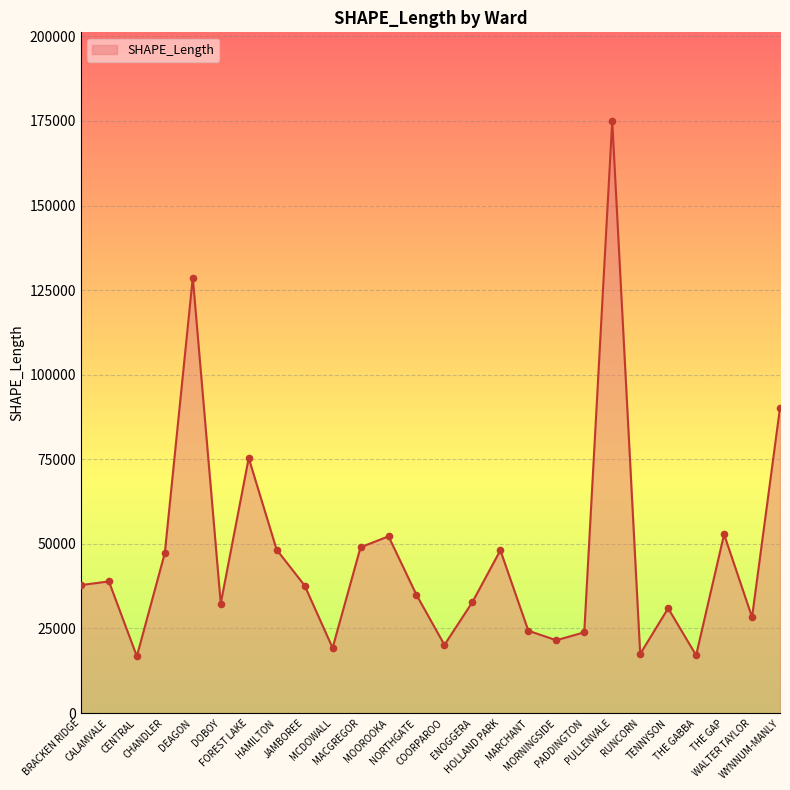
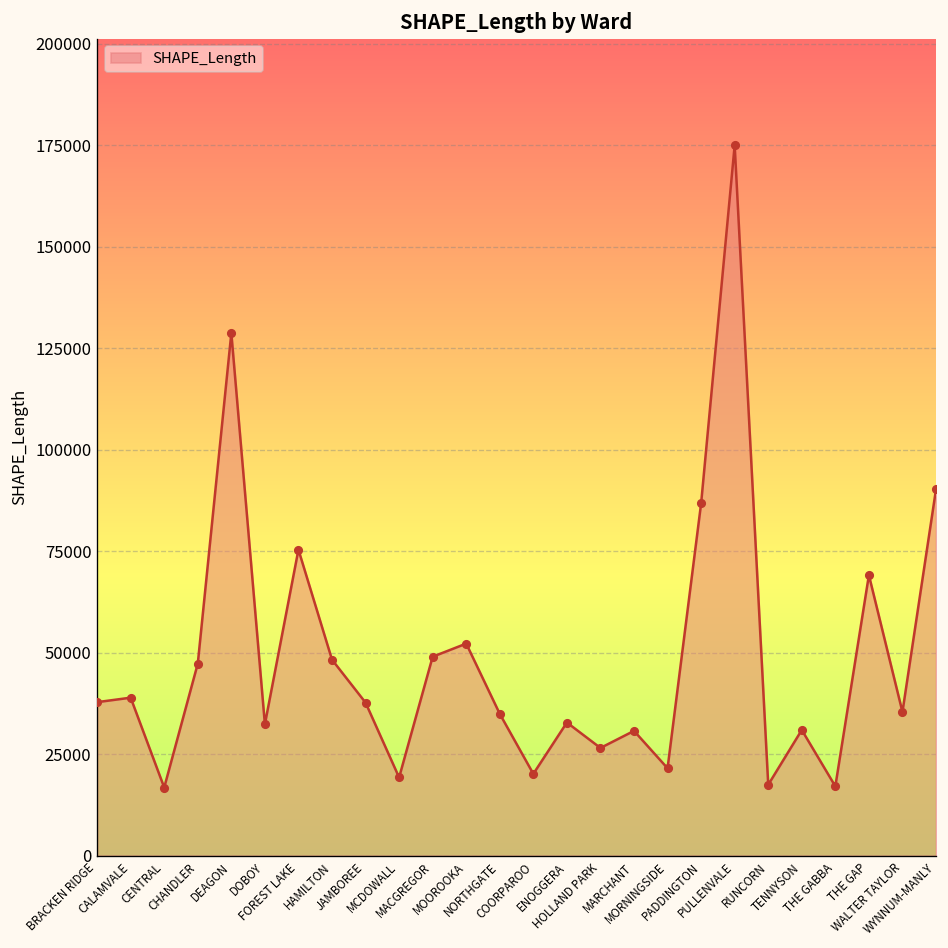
HOLLAND PARK: 48000 -> 27000
MARCHANT: 24000 -> 31000
PADDINGTON: 24000 -> 87000
THE GAP: 53000 -> 69000
WALTER TAYLOR: 28000 -> 35000
